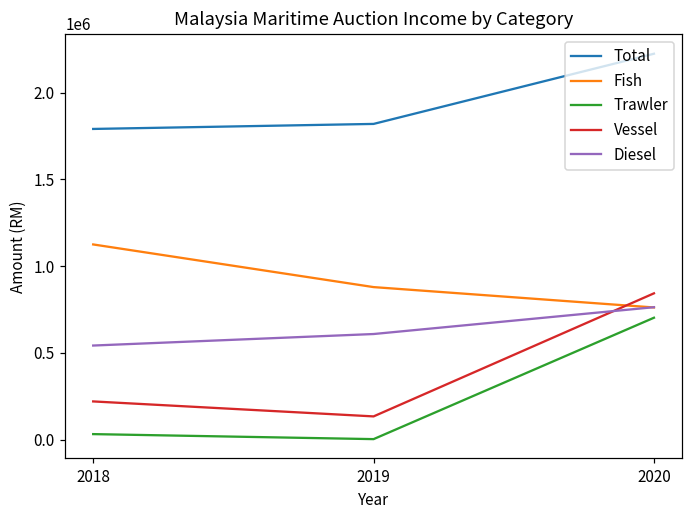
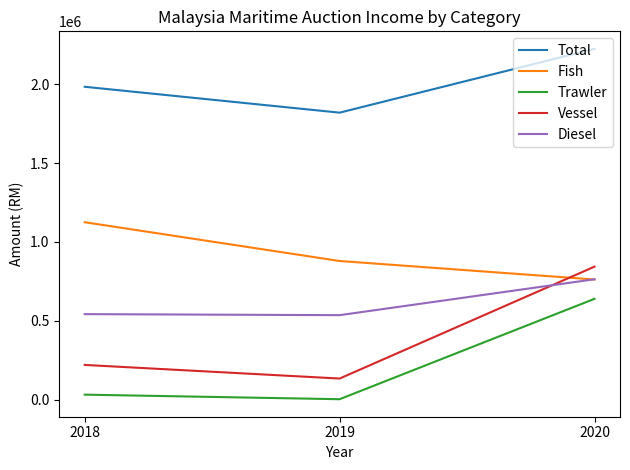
Total, 2018: 1790000 -> 1980000
Diesel, 2019: 610000 -> 540000
Trawler, 2020: 700000 -> 640000
